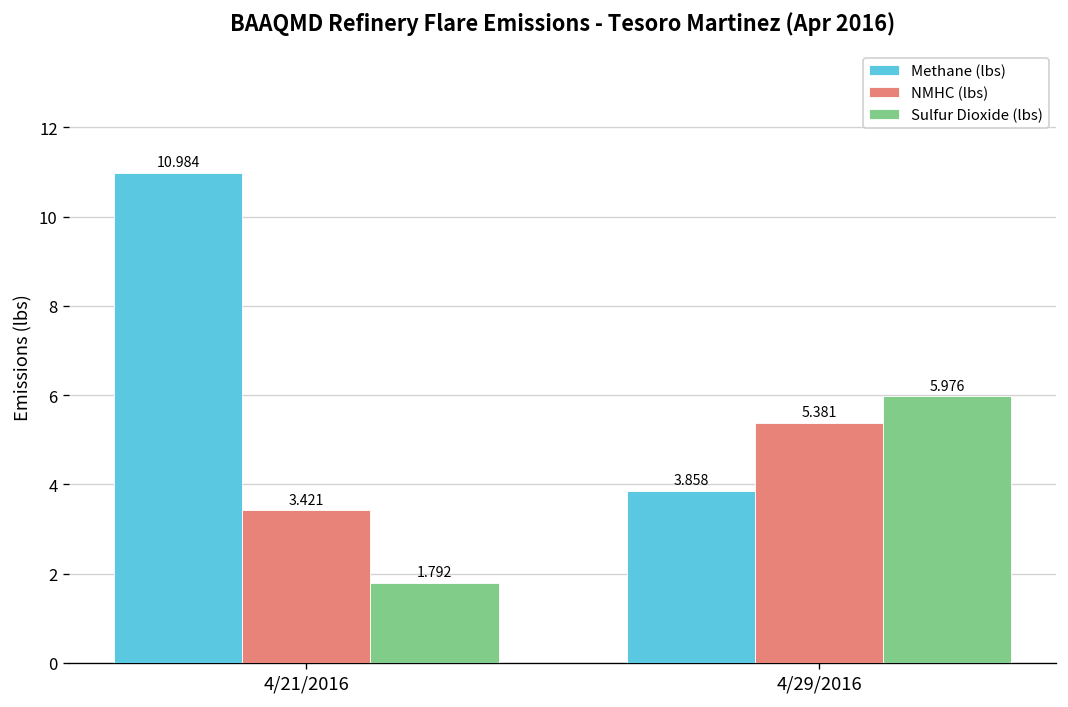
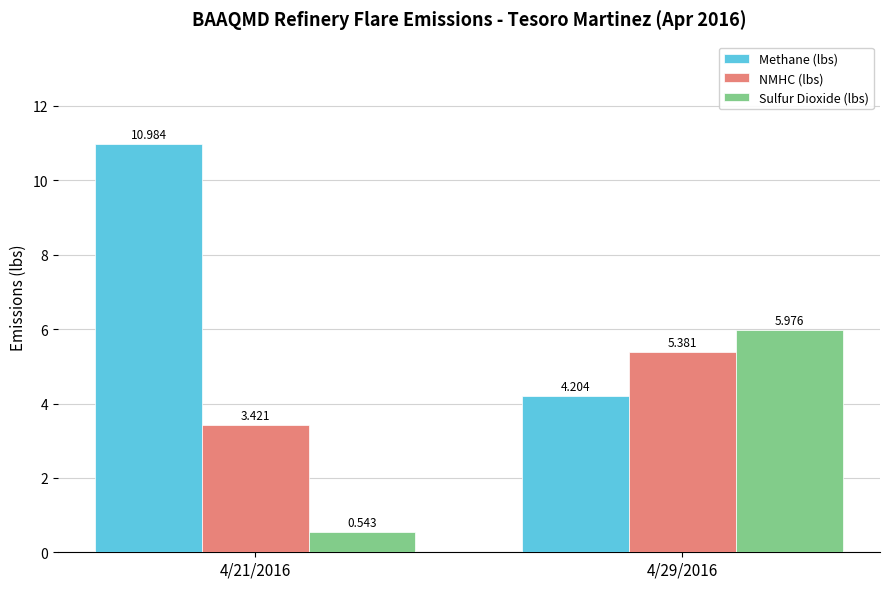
Sulfur Dioxide (lbs), 4/21/2016: 1.792 -> 0.543
Methane (lbs), 4/29/2016: 3.858 -> 4.204
